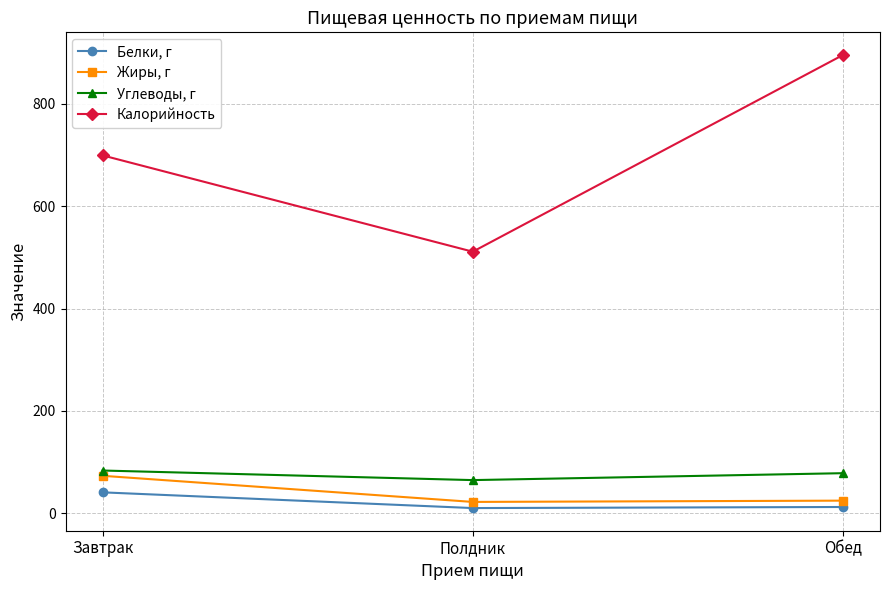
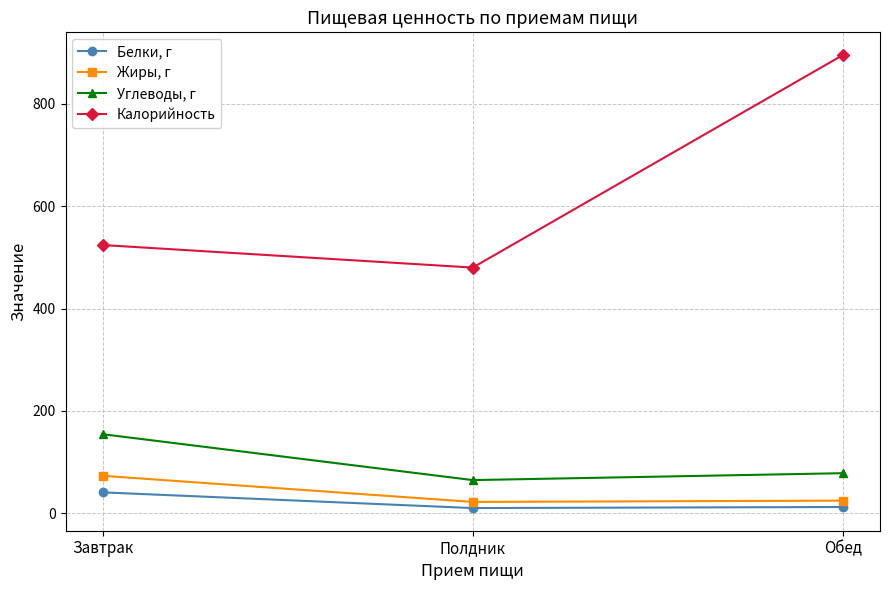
Углеводы, г, Завтрак: 80 -> 150
Калорийность, Завтрак: 700 -> 520
Калорийность, Полдник: 510 -> 480
